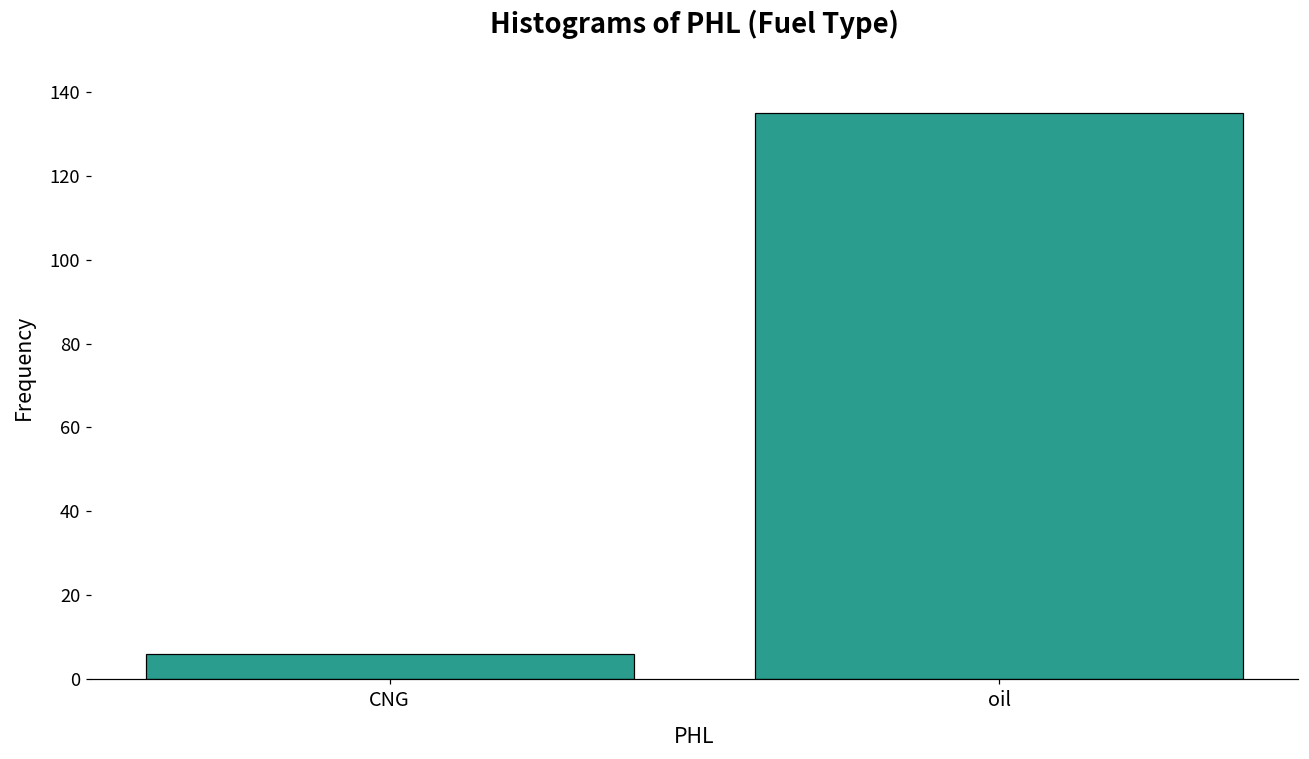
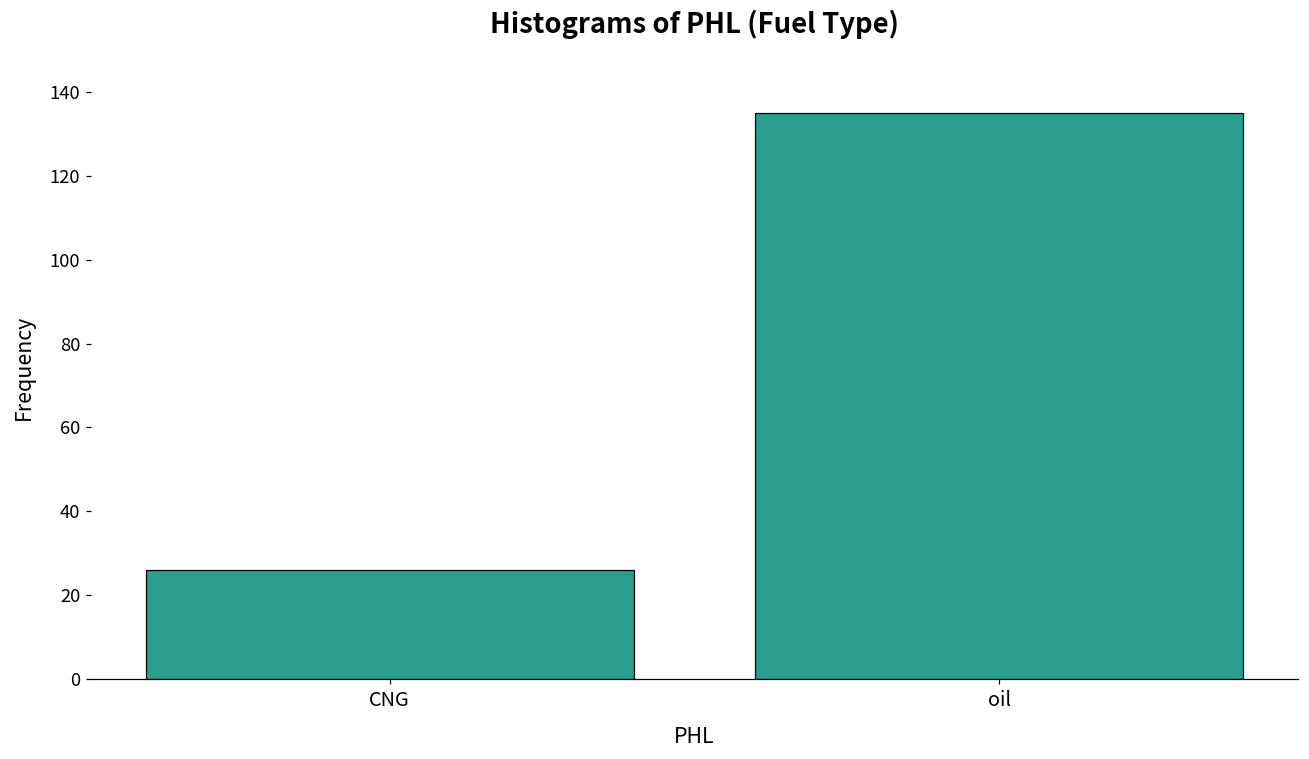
CNG: 6 -> 26
